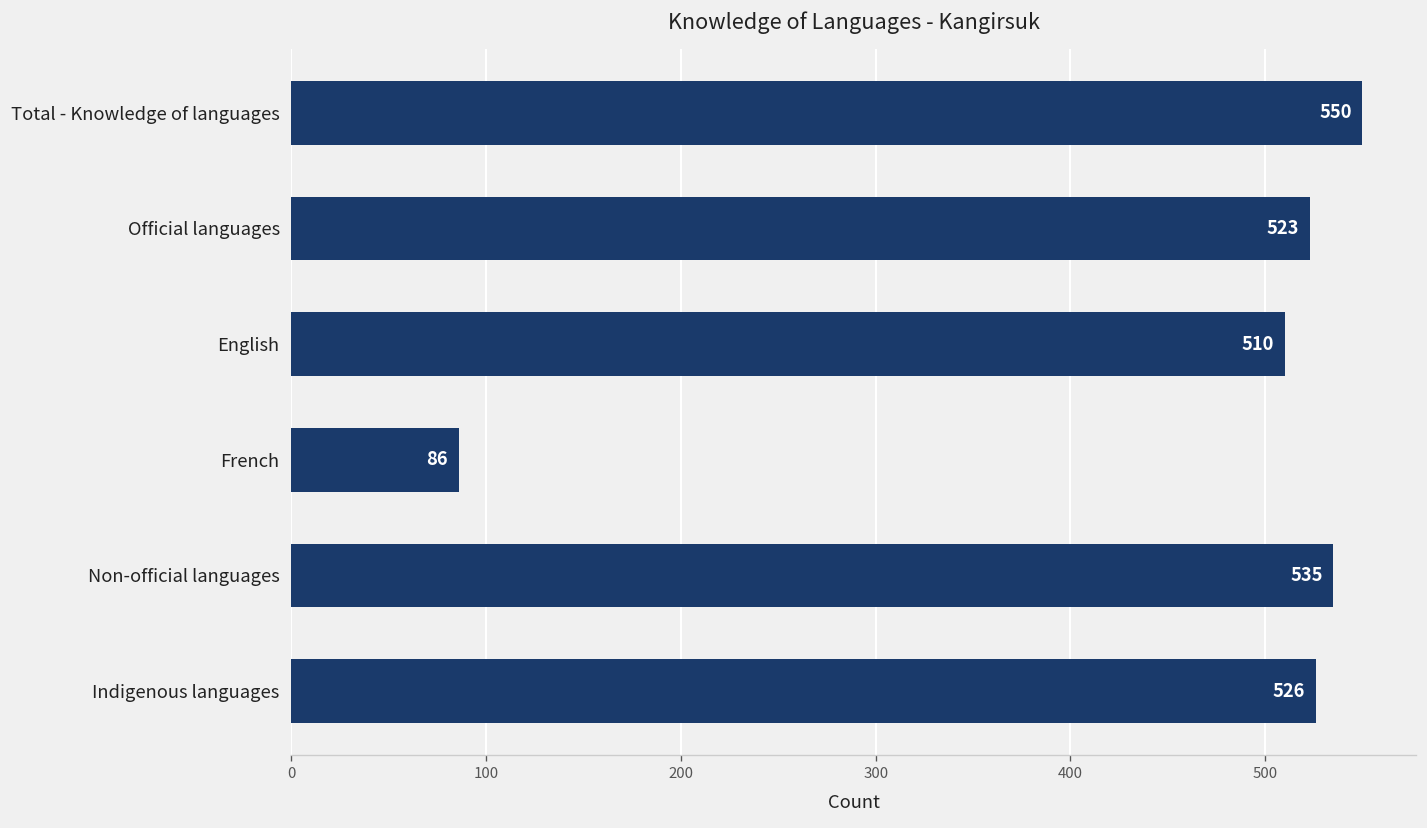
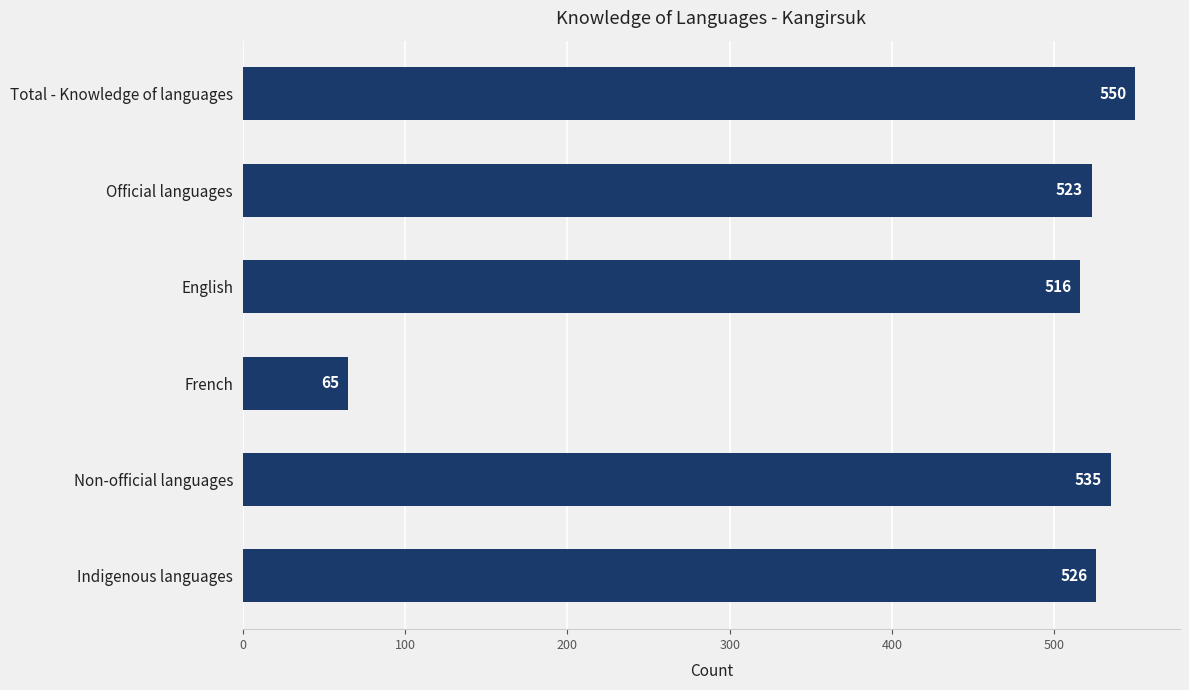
English: 510 -> 516
French: 86 -> 65
